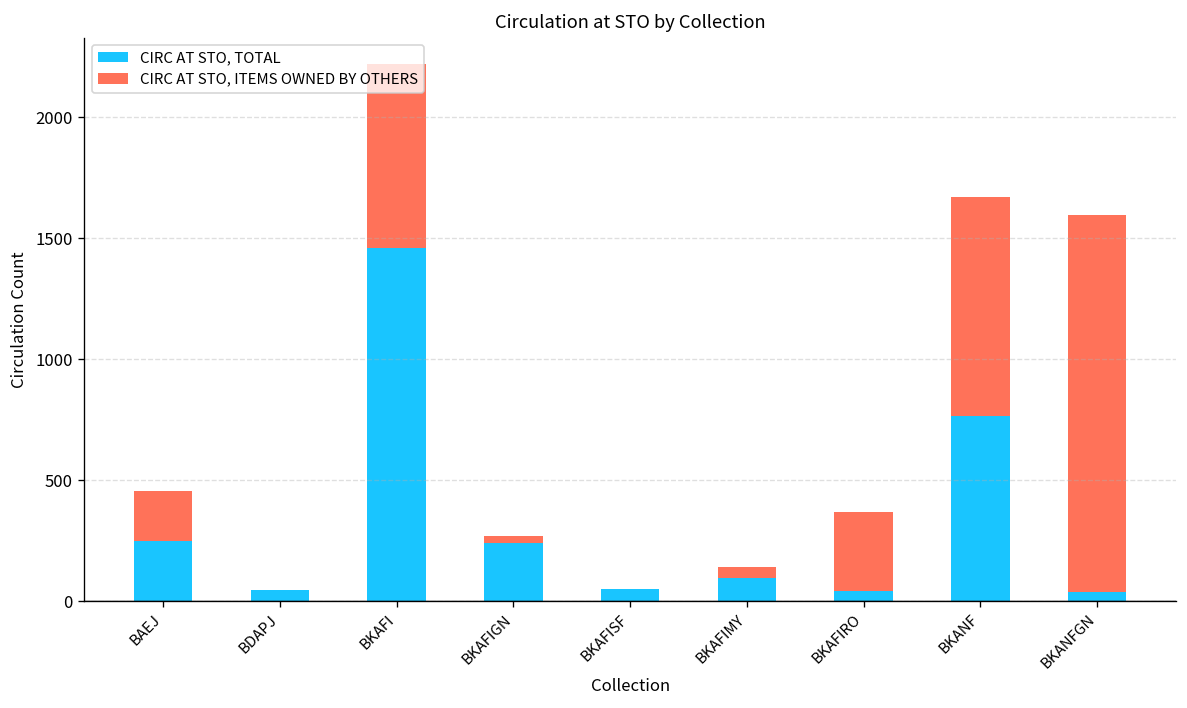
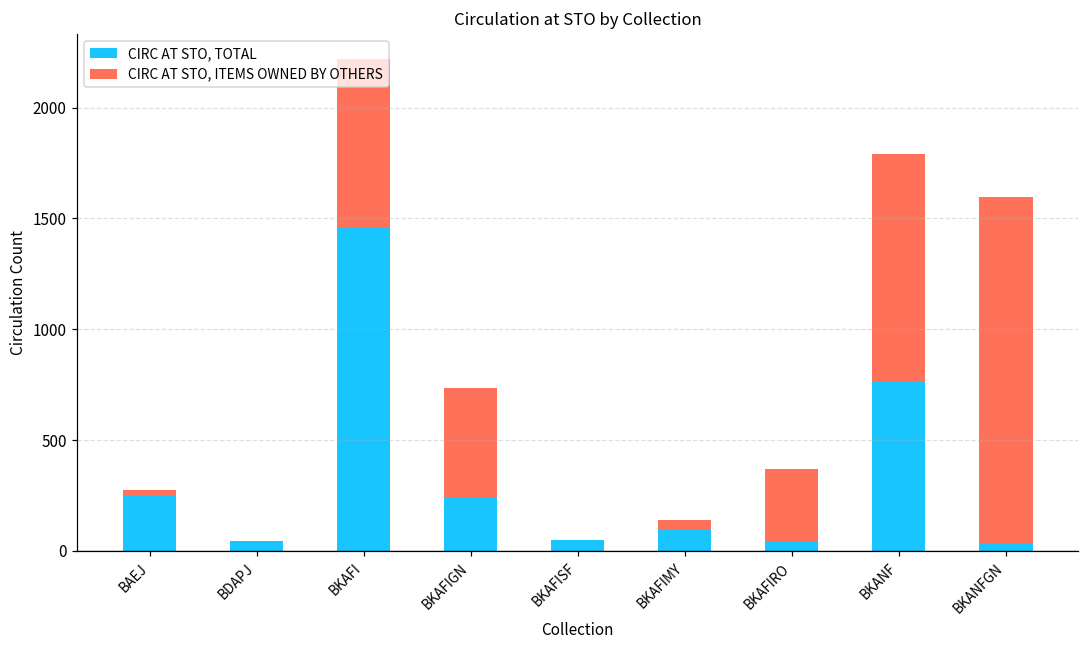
CIRC AT STO, ITEMS OWNED BY OTHERS, BAEJ: 200 -> 20
CIRC AT STO, ITEMS OWNED BY OTHERS, BKAFIGN: 30 -> 500
CIRC AT STO, ITEMS OWNED BY OTHERS, BKANF: 910 -> 1030
